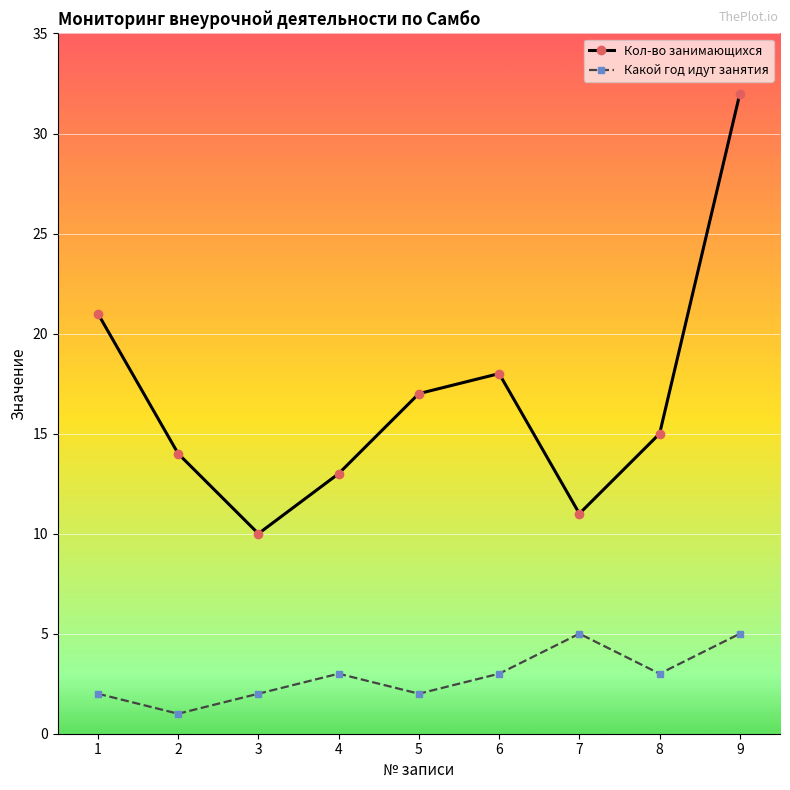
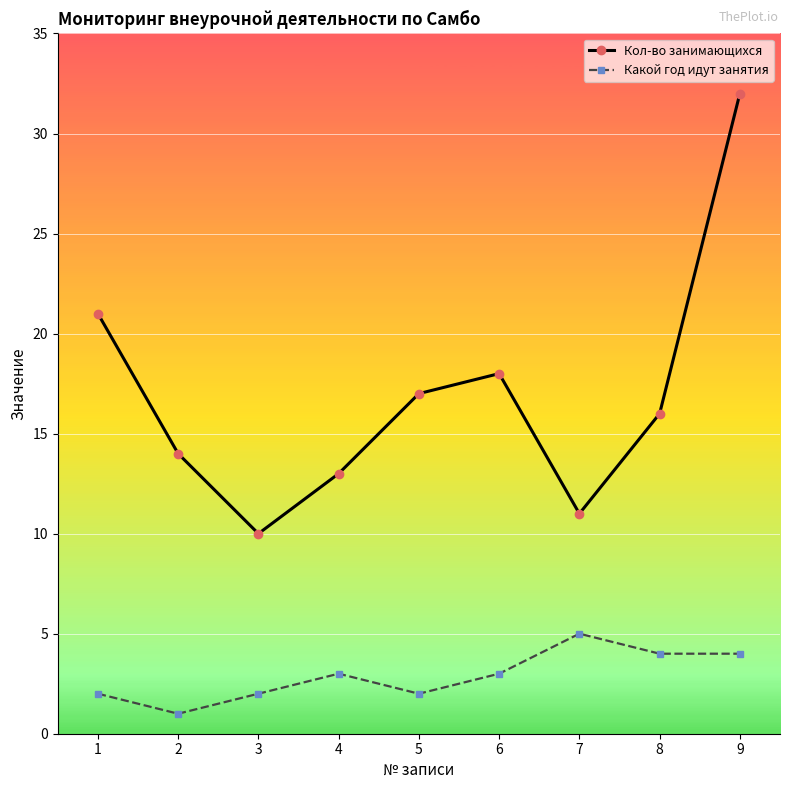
Кол-во занимающихся, 8: 15 -> 16
Какой год идут занятия, 8: 3 -> 4
Какой год идут занятия, 9: 5 -> 4
